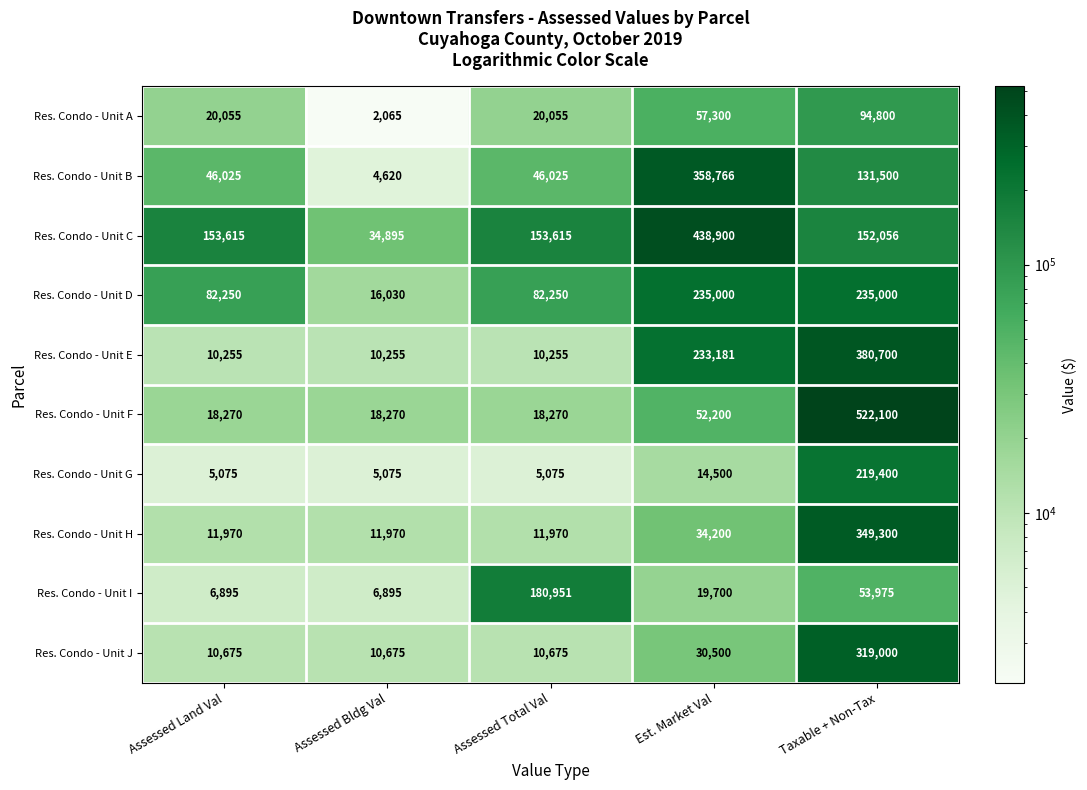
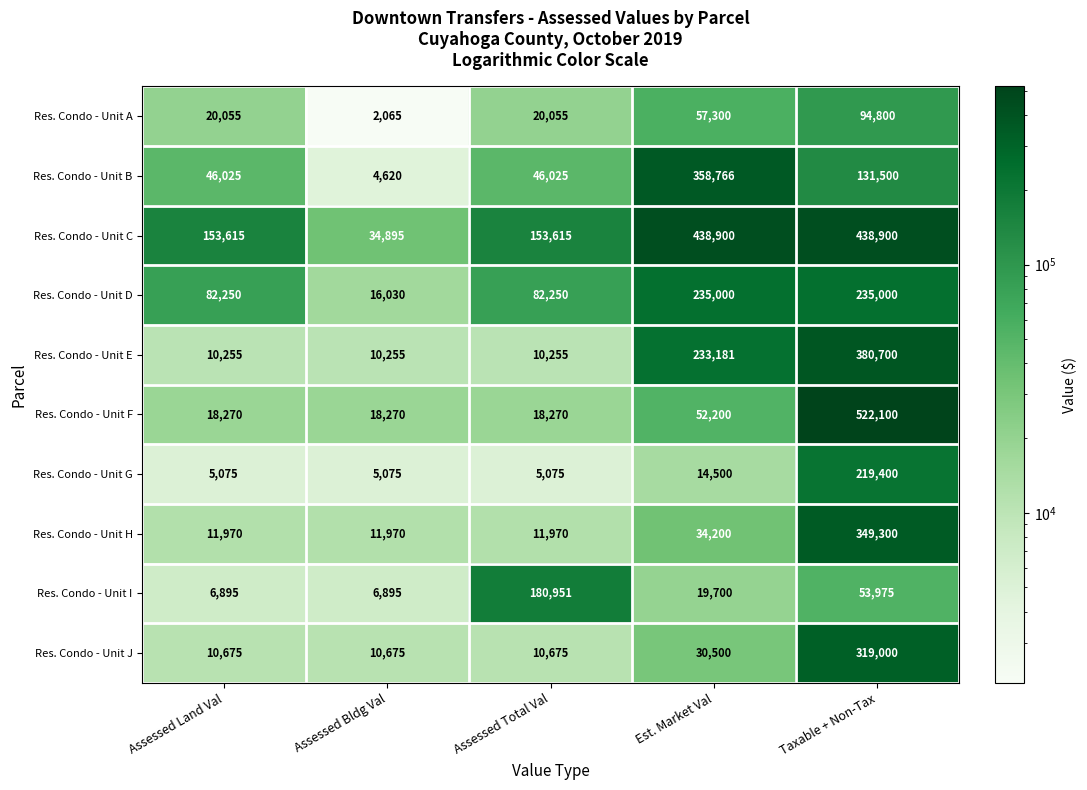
Res. Condo - Unit C, Taxable + Non-Tax: 152,056 -> 438,900
